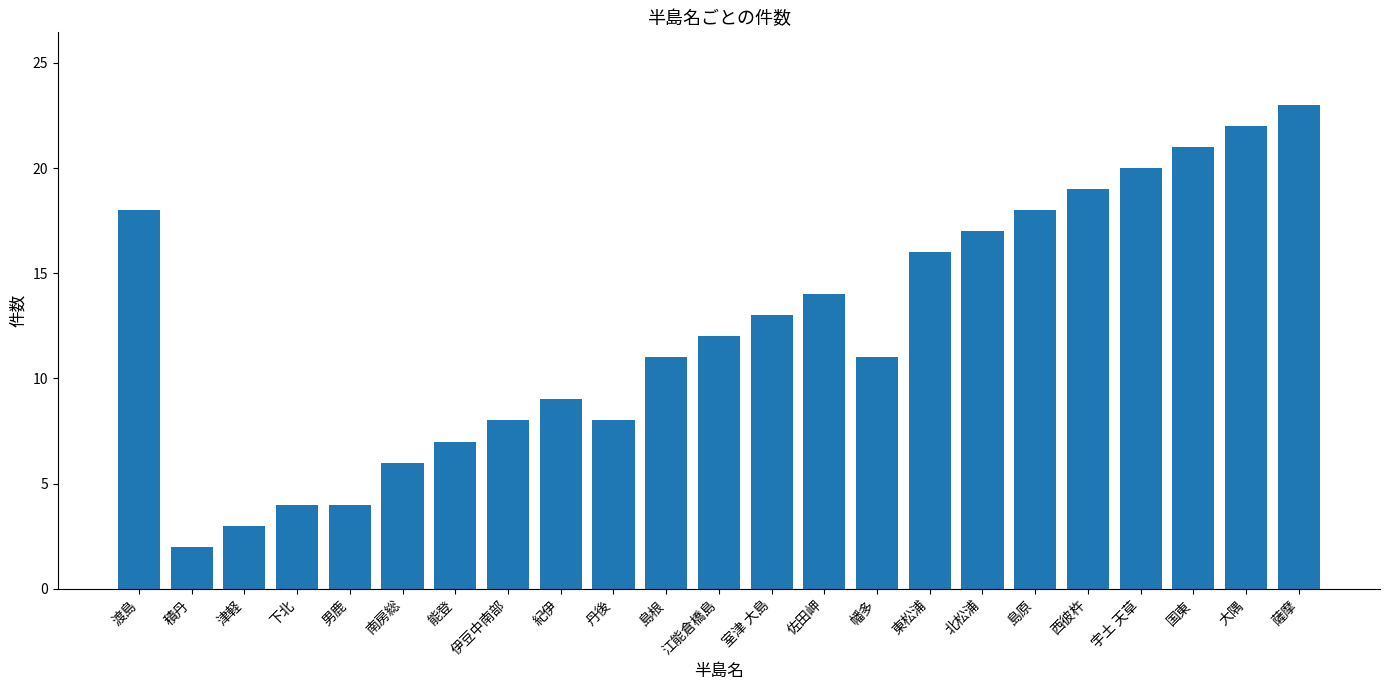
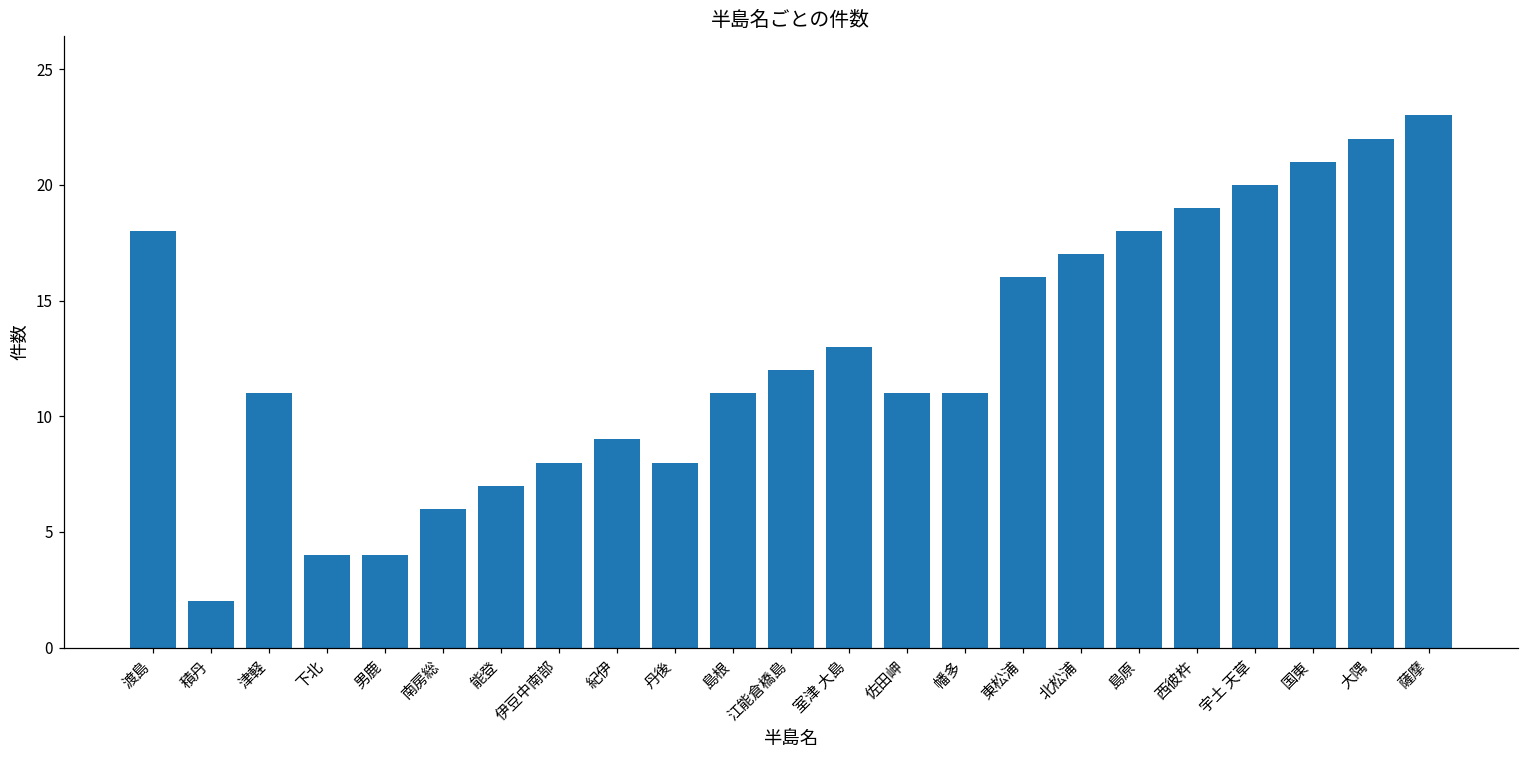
津軽: 3 -> 11
佐田岬: 14 -> 11
